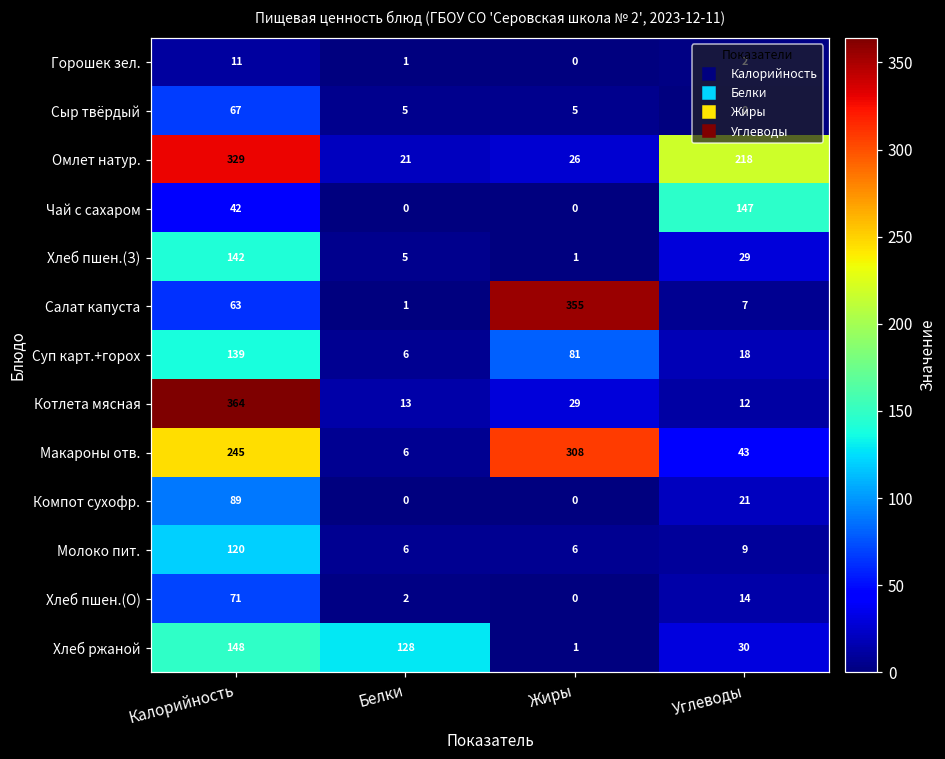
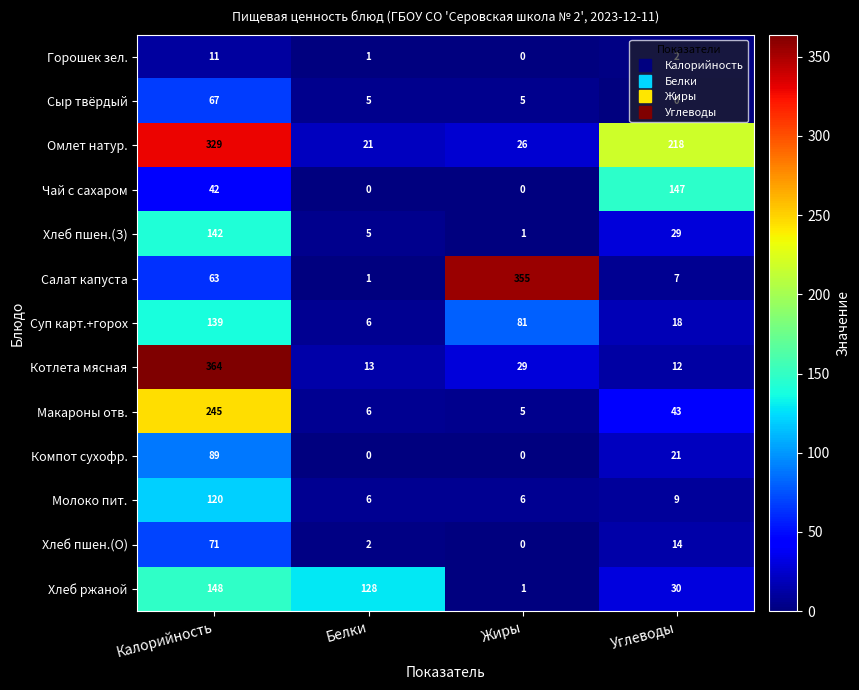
Макароны отв., Жиры: 308 -> 5
